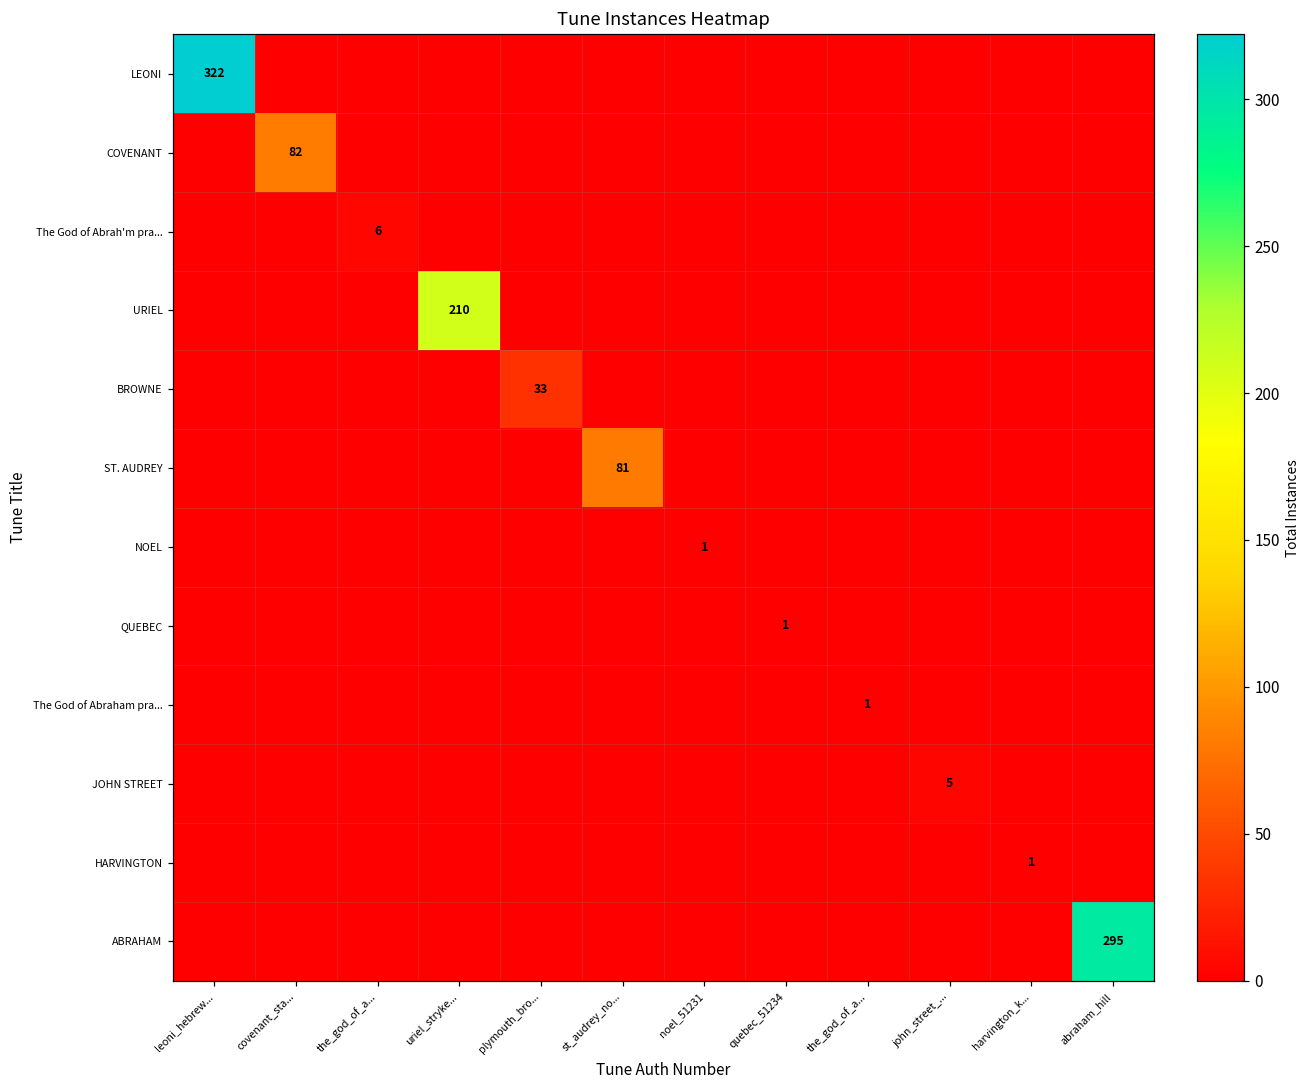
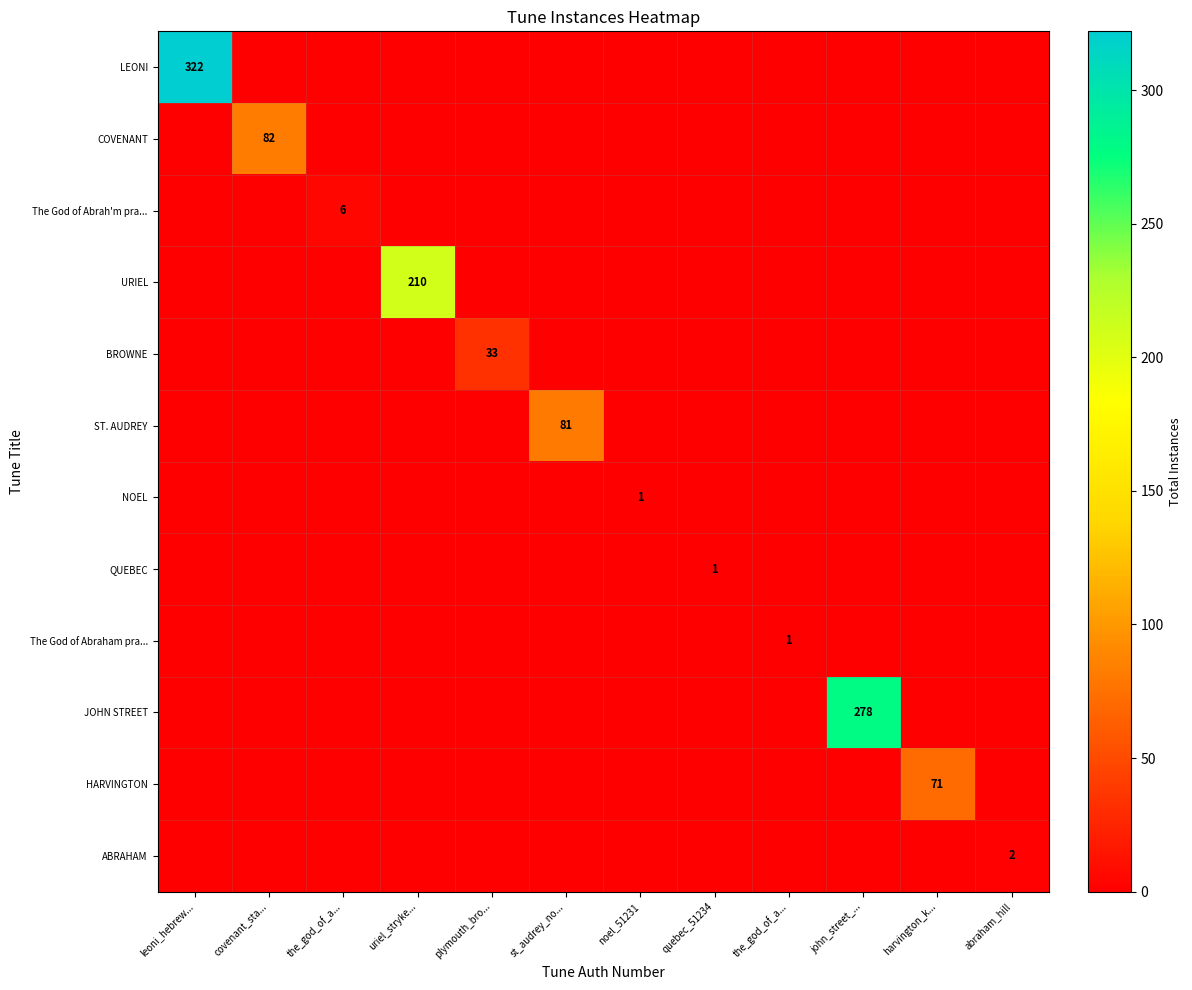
JOHN STREET, john_street_...: 5 -> 278
HARVINGTON, harvington_k...: 1 -> 71
ABRAHAM, abraham_hill: 295 -> 2
